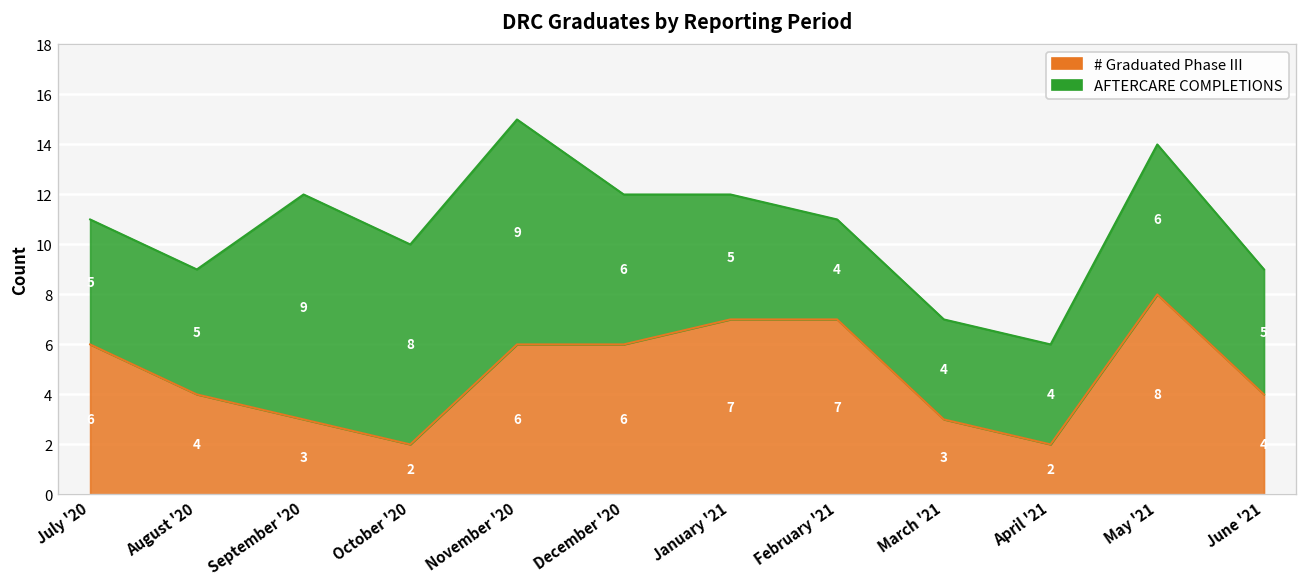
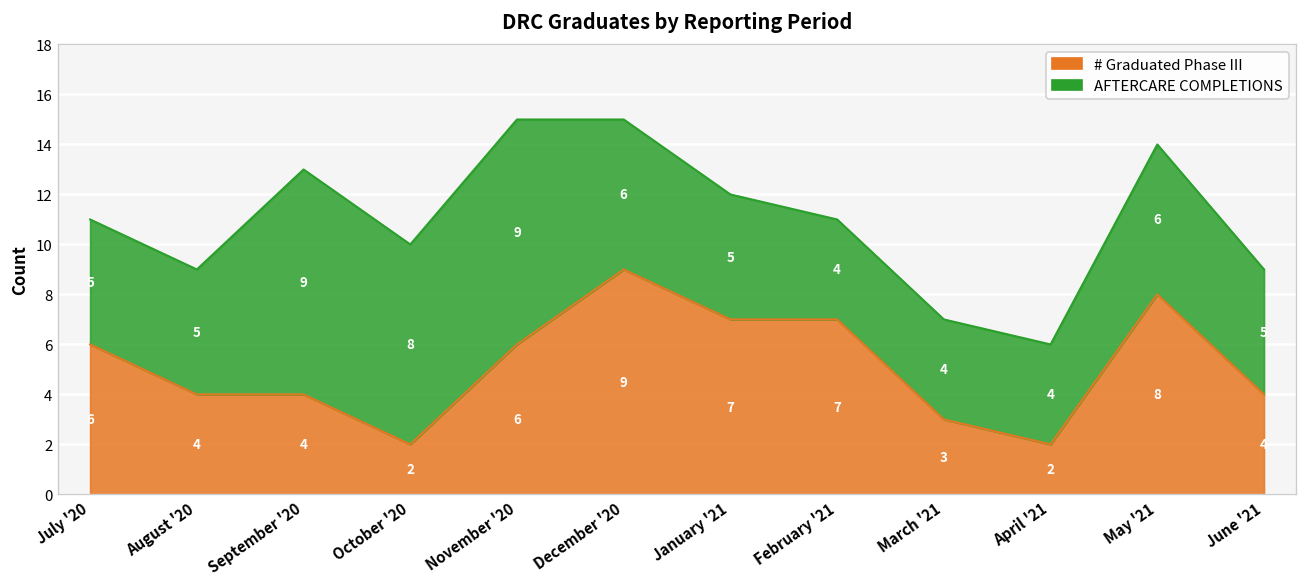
# Graduated Phase III, September '20: 3 -> 4
# Graduated Phase III, December '20: 6 -> 9
